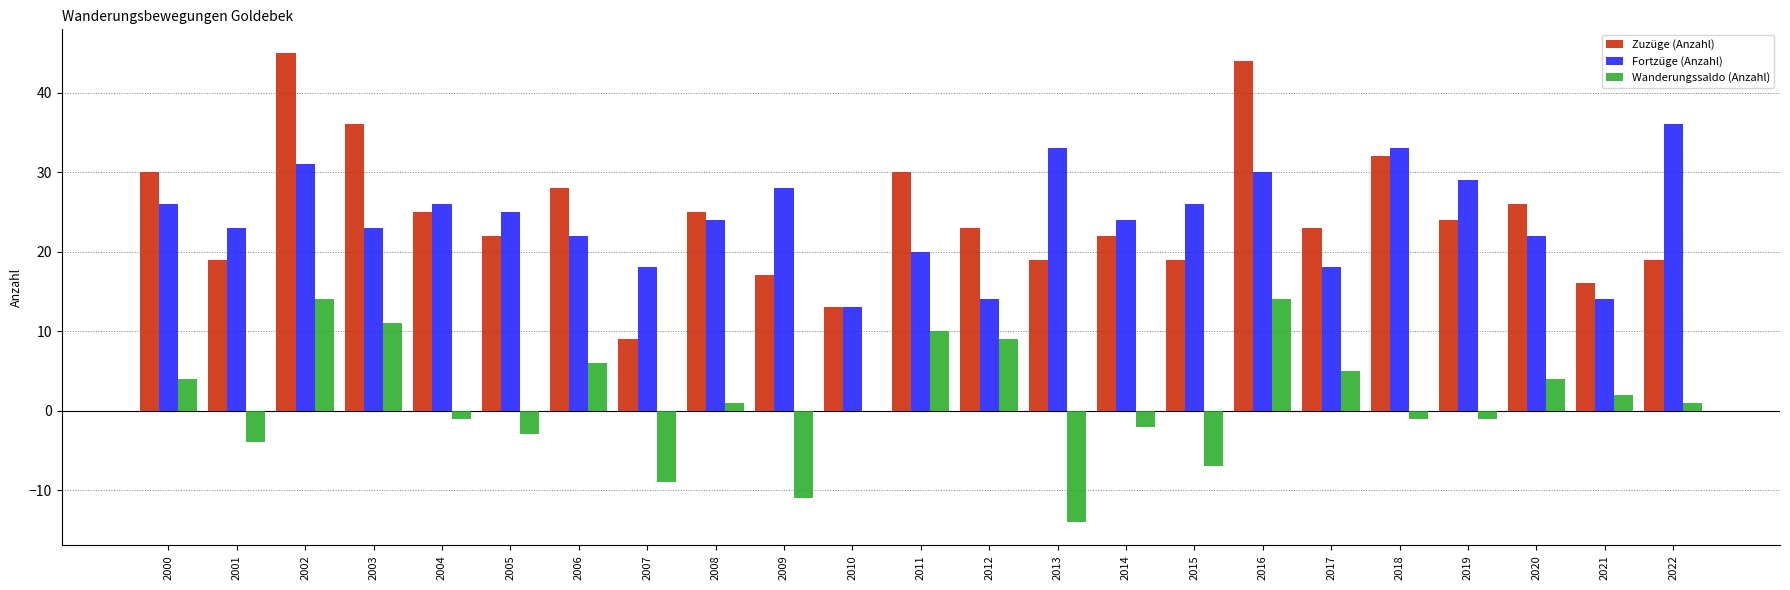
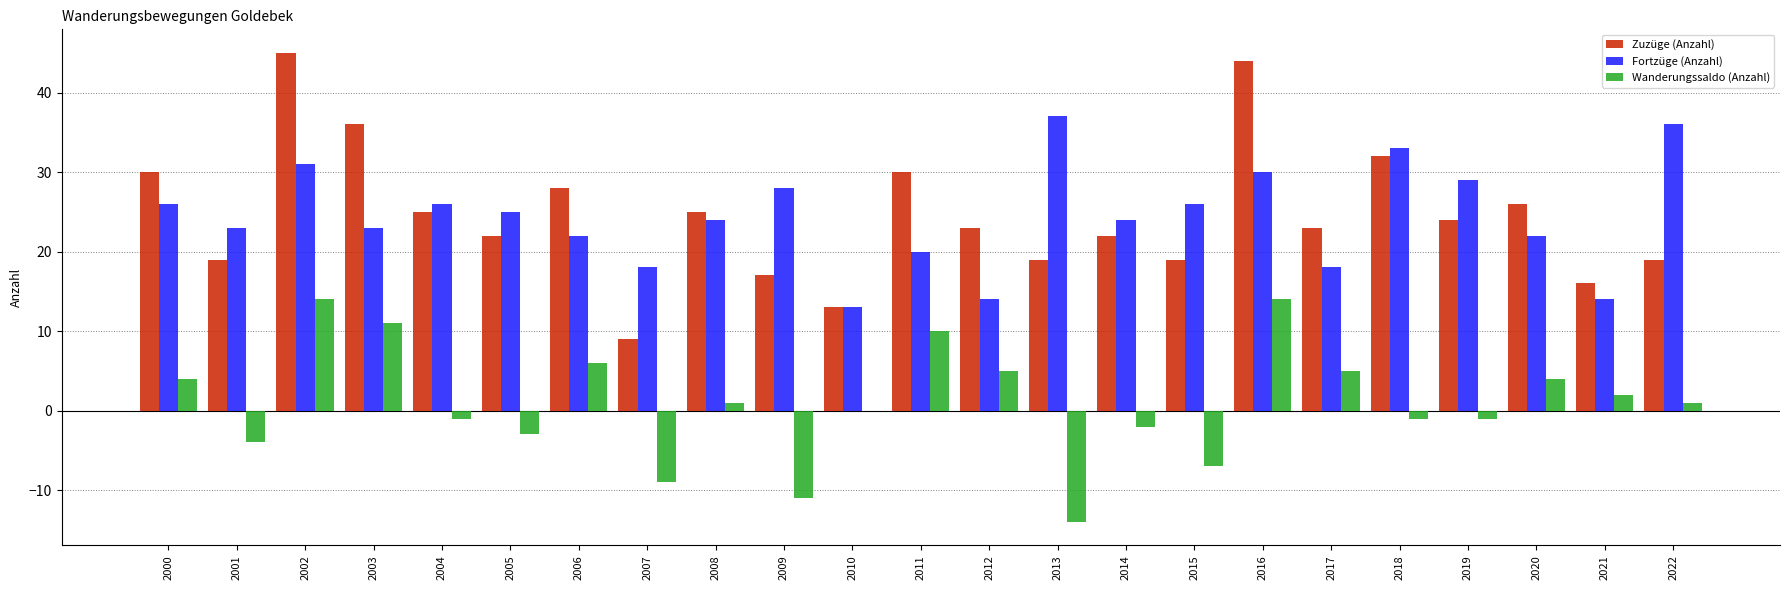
Wanderungssaldo (Anzahl), 2012: 9 -> 5
Fortzüge (Anzahl), 2013: 33 -> 37
